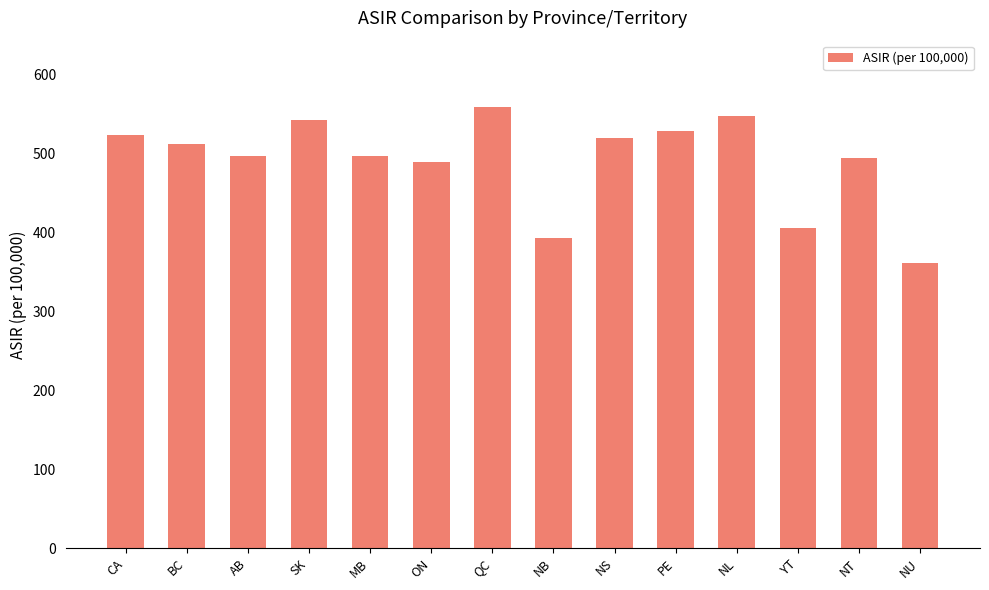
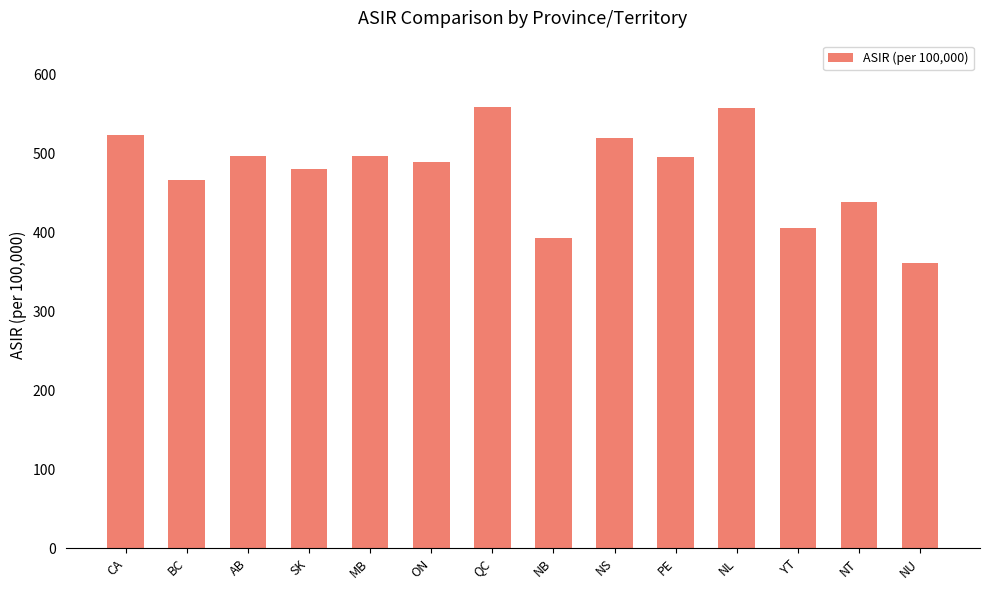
BC: 510 -> 470
SK: 540 -> 480
PE: 530 -> 500
NL: 550 -> 560
NT: 490 -> 440
